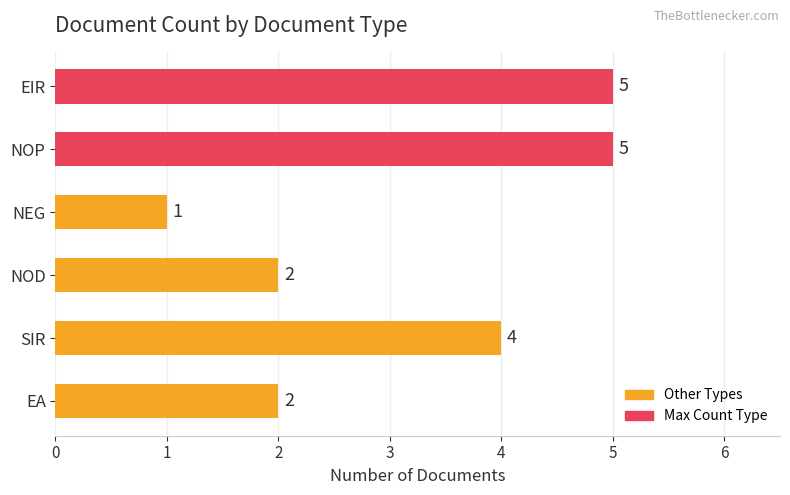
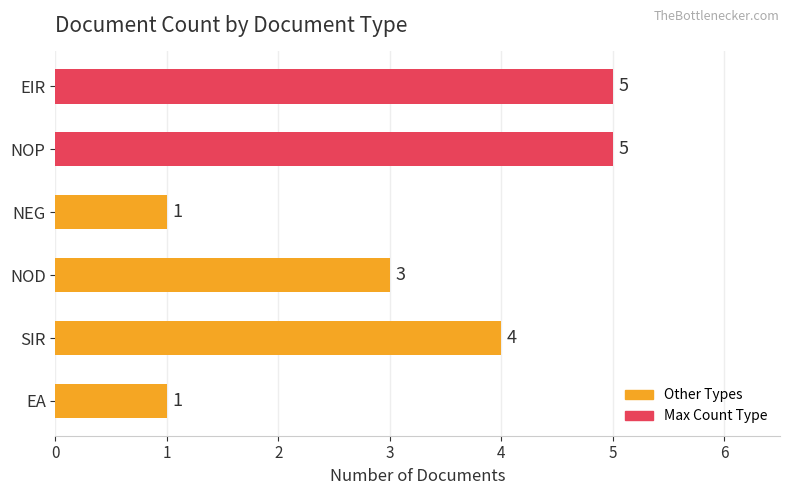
NOD: 2 -> 3
EA: 2 -> 1
